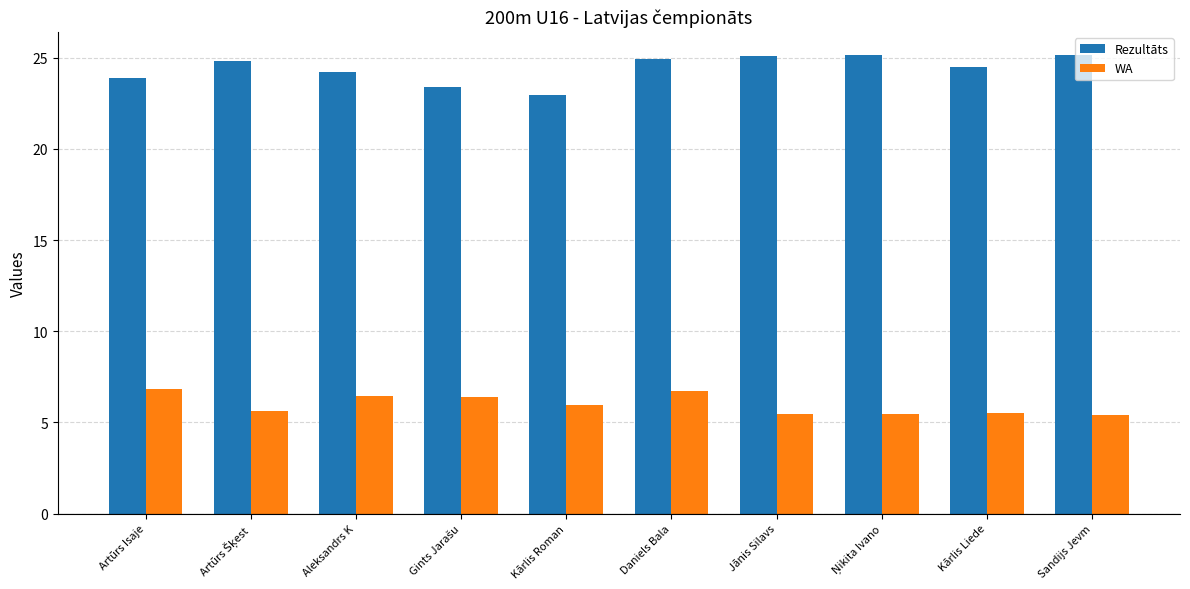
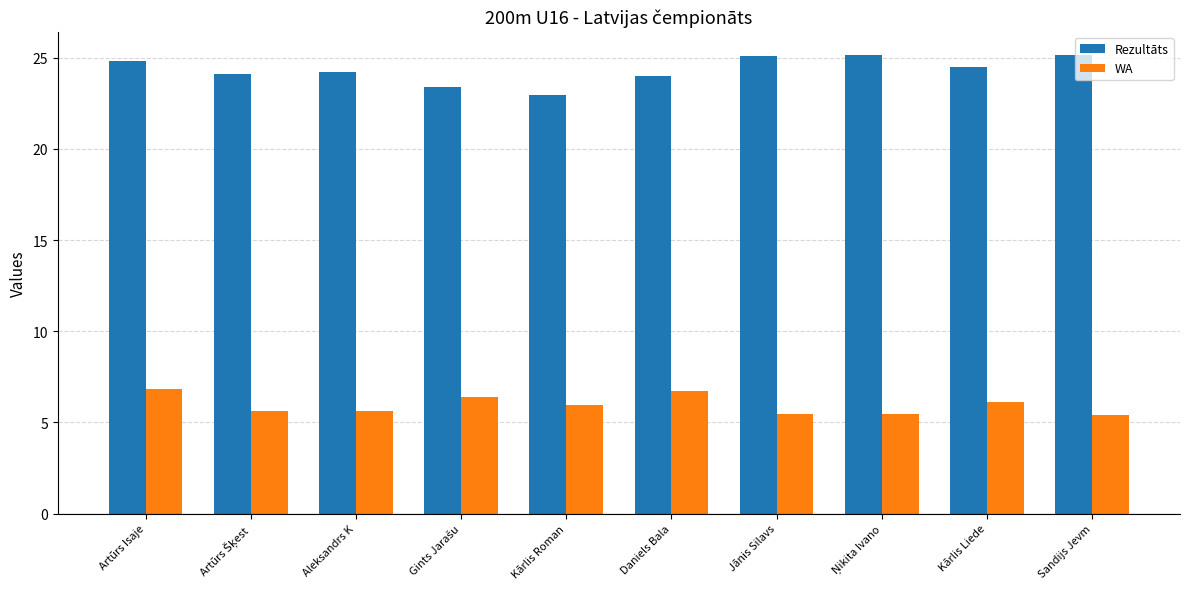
Rezultāts, Artūrs Isaje: 23.9 -> 24.8
Rezultāts, Artūrs Šķest: 24.8 -> 24.1
WA, Aleksandrs K: 6.5 -> 5.6
Rezultāts, Daniels Bala: 24.9 -> 24.0
WA, Kārlis Liede: 5.5 -> 6.1
